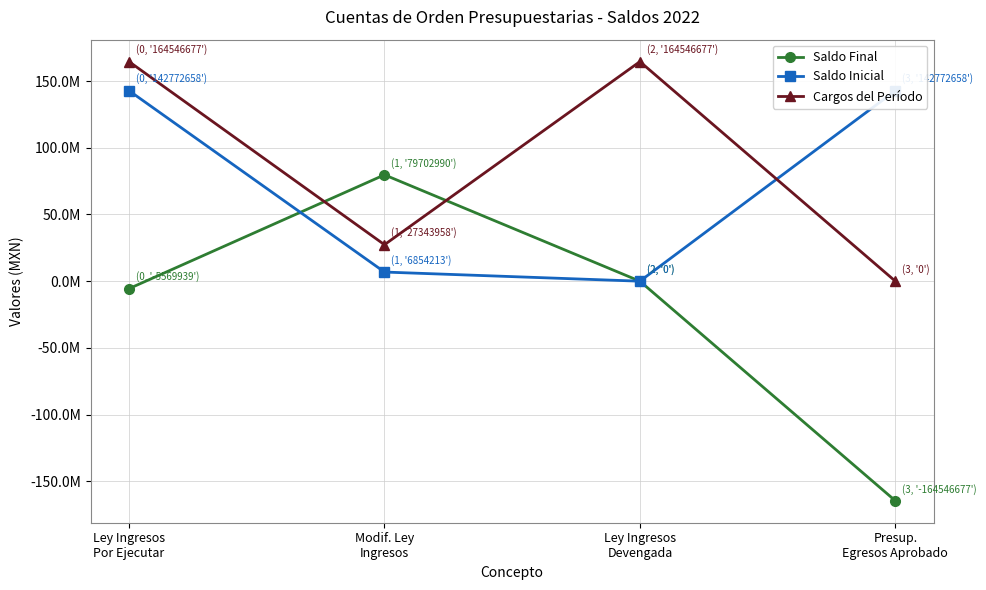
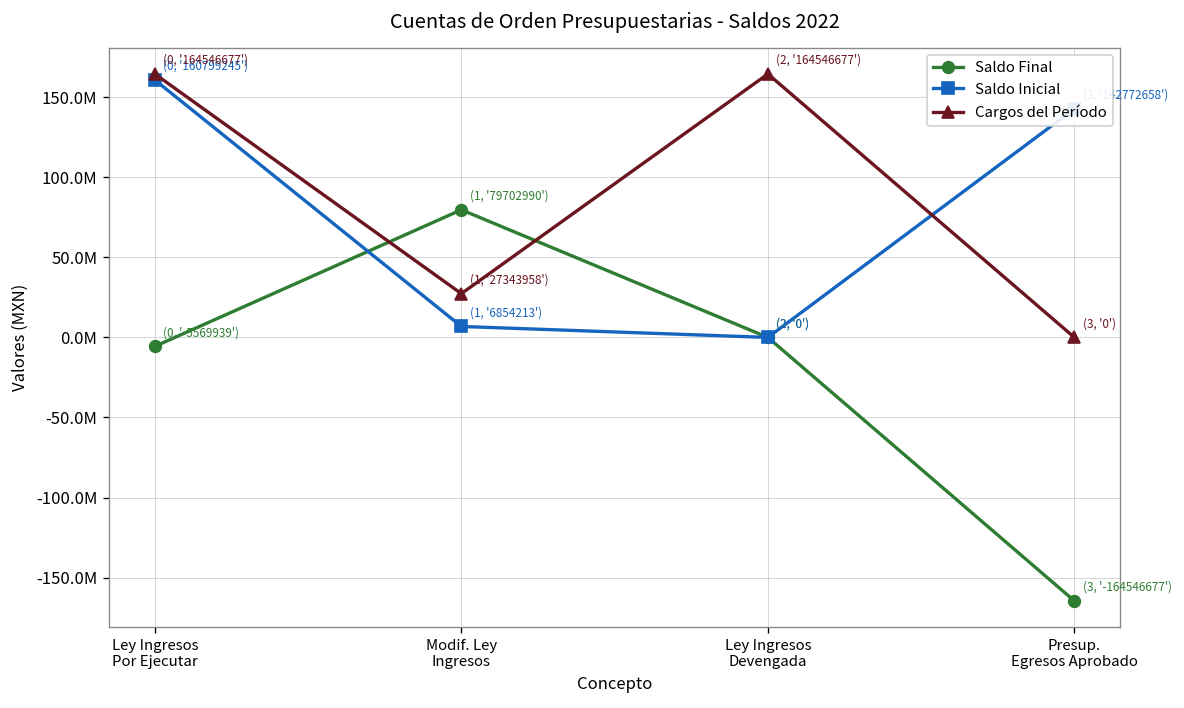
Saldo Inicial, Ley Ingresos Por Ejecutar: 142772658' -> 160799245'
